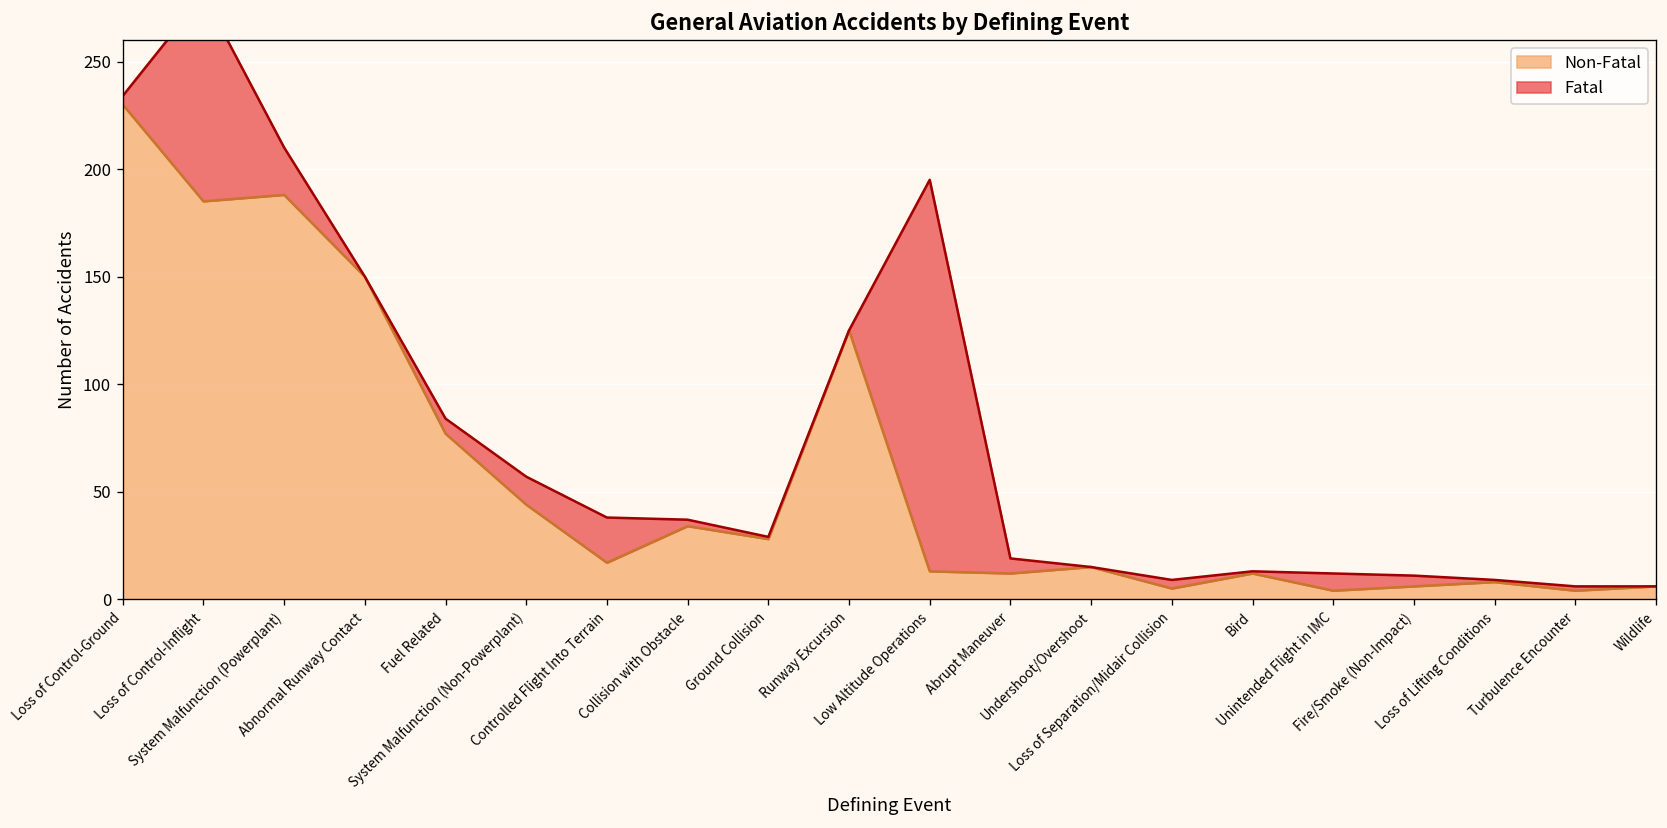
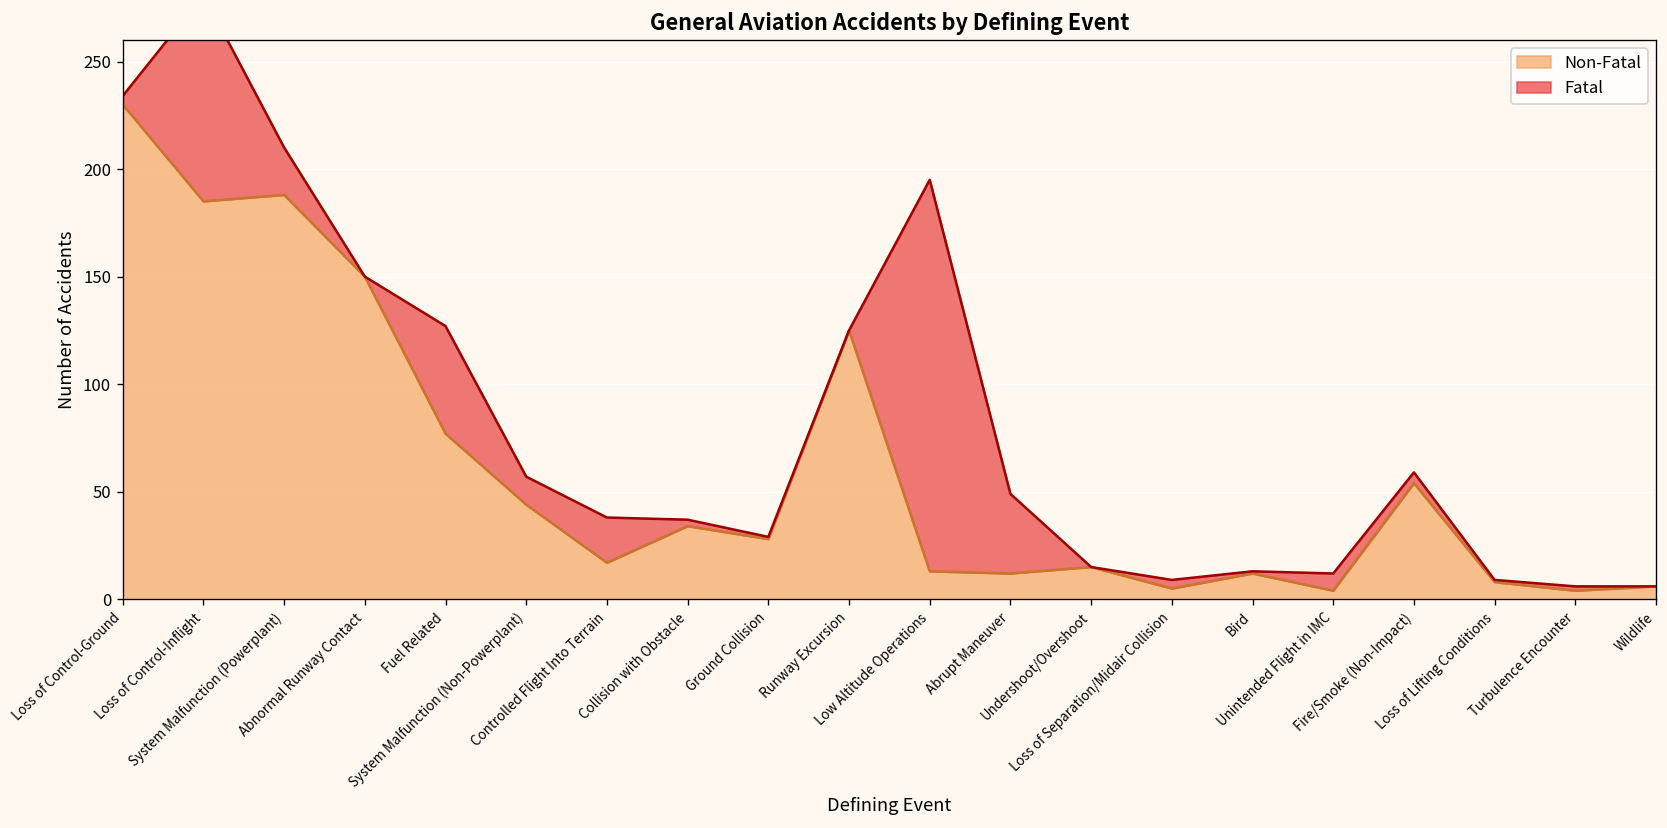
Fatal, Fuel Related: 7 -> 50
Fatal, Abrupt Maneuver: 7 -> 37
Non-Fatal, Fire/Smoke (Non-Impact): 6 -> 54
